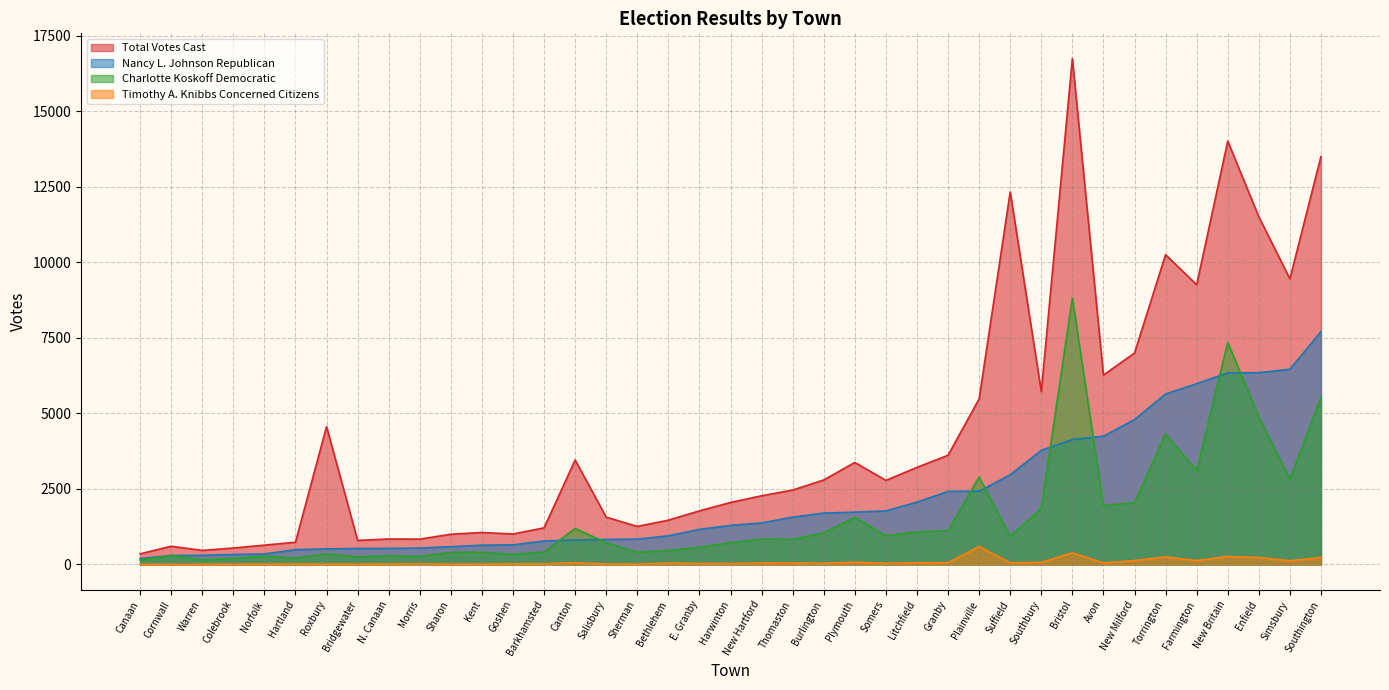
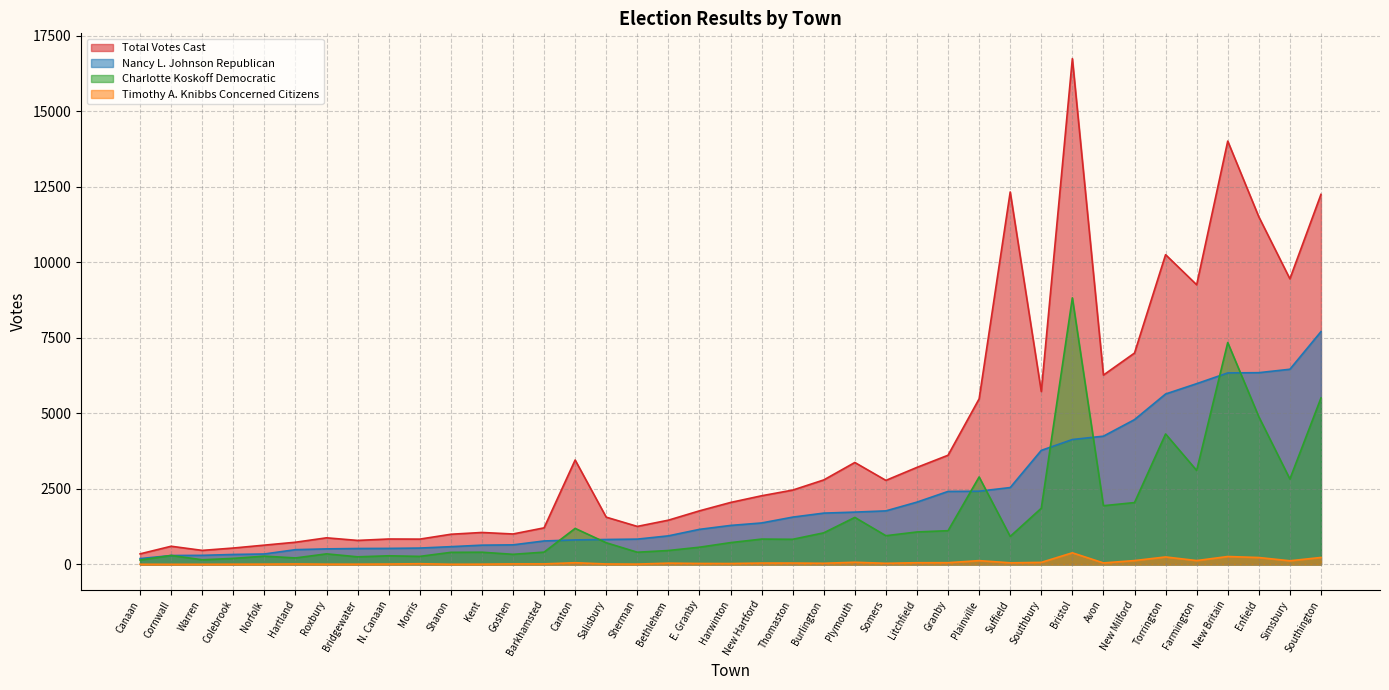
Total Votes Cast, Roxbury: 4600 -> 900
Timothy A. Knibbs Concerned Citizens, Plainville: 600 -> 100
Nancy L. Johnson Republican, Suffield: 3000 -> 2500
Total Votes Cast, Southington: 13500 -> 12300
